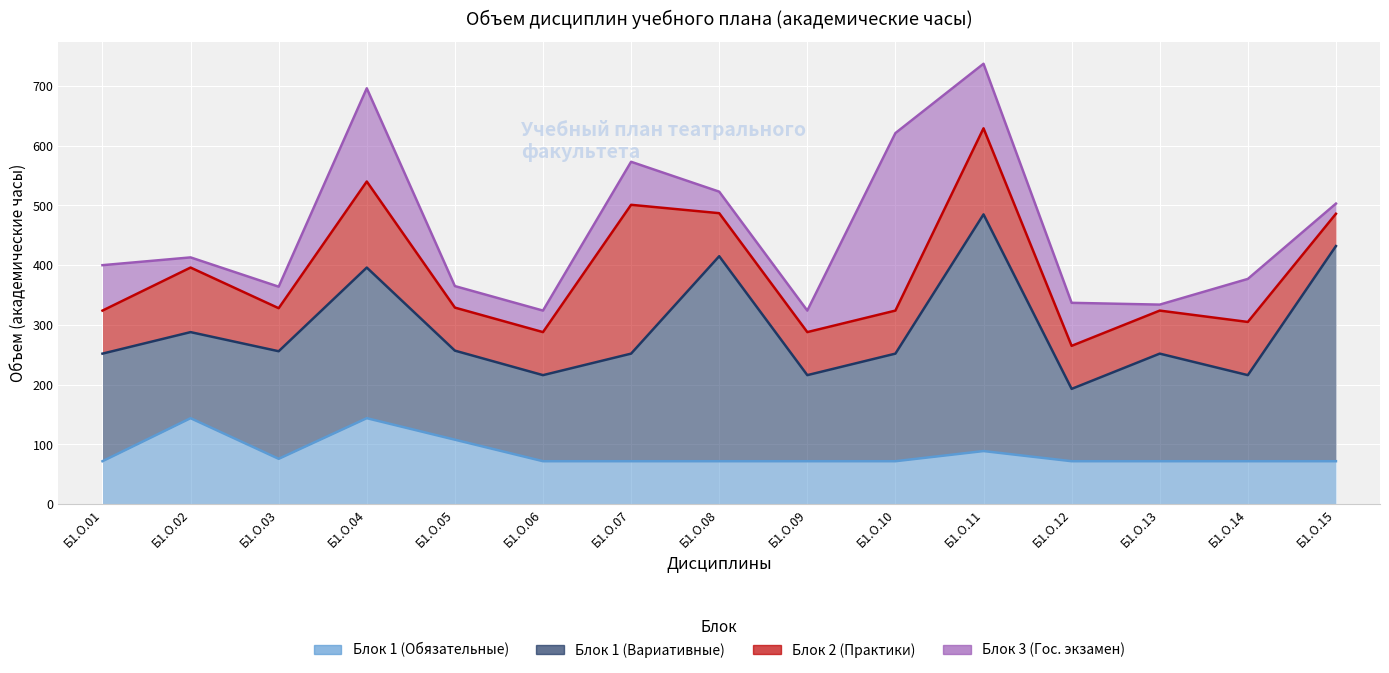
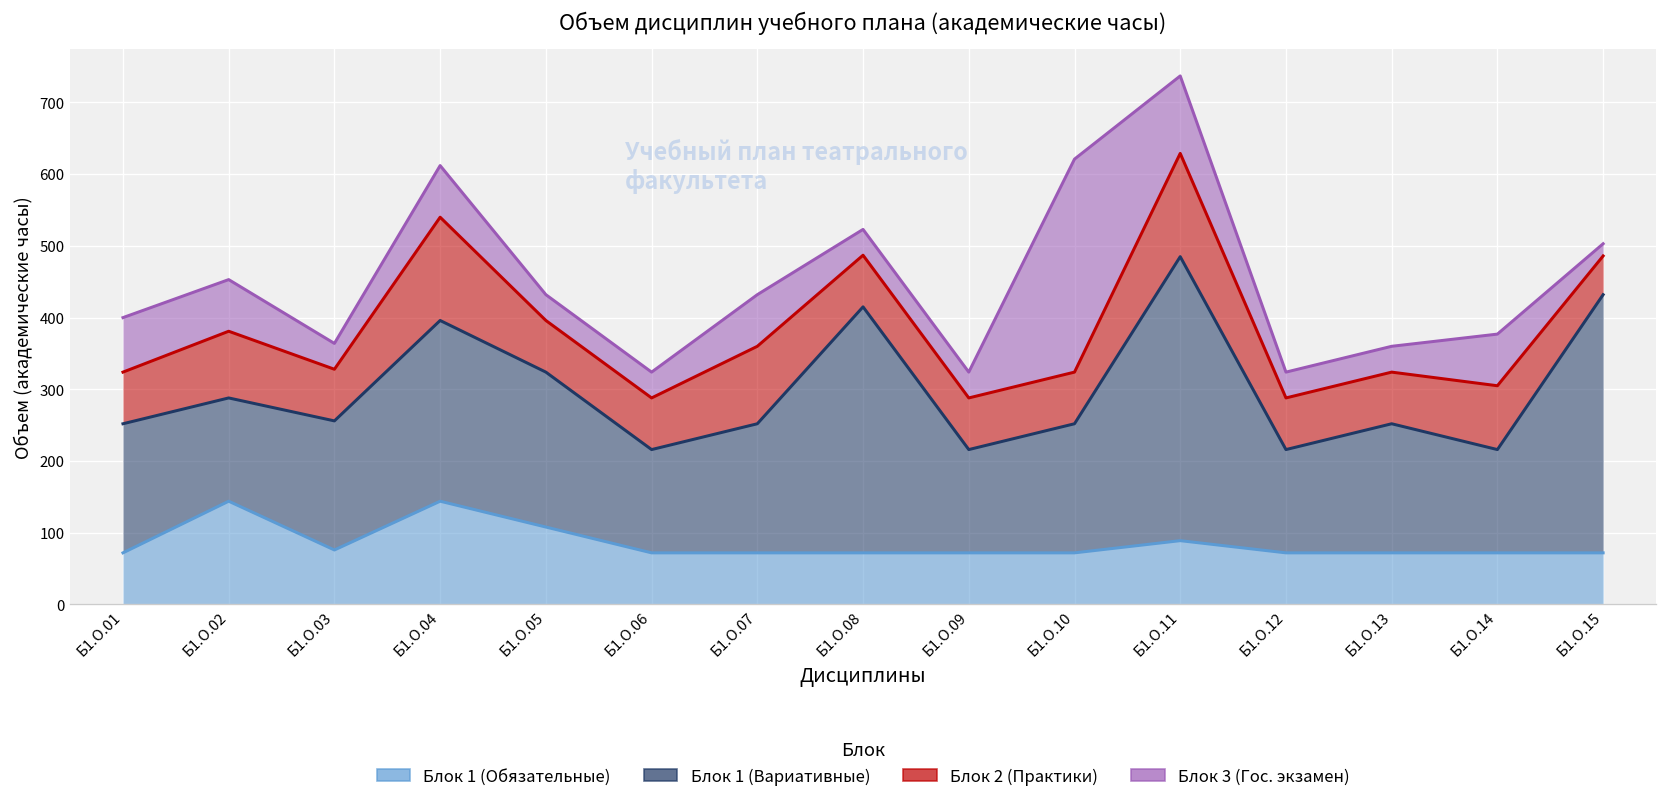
Блок 2 (Практики), Б1.О.02: 110 -> 90
Блок 3 (Гос. экзамен), Б1.О.02: 20 -> 70
Блок 3 (Гос. экзамен), Б1.О.04: 160 -> 70
Блок 1 (Вариативные), Б1.О.05: 150 -> 220
Блок 2 (Практики), Б1.О.07: 250 -> 110
Блок 1 (Вариативные), Б1.О.12: 120 -> 140
Блок 3 (Гос. экзамен), Б1.О.12: 70 -> 40
Блок 3 (Гос. экзамен), Б1.О.13: 10 -> 40
